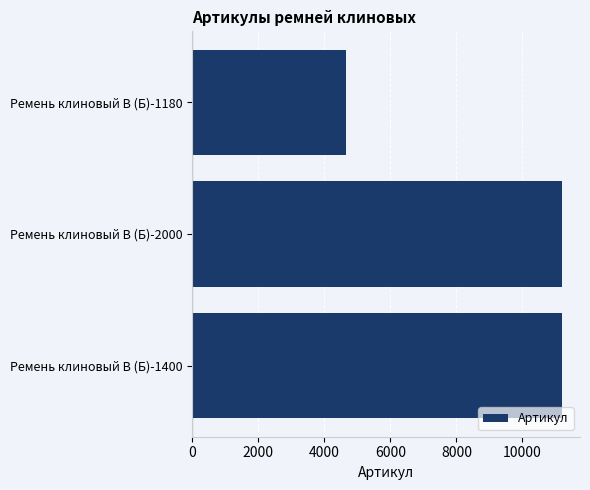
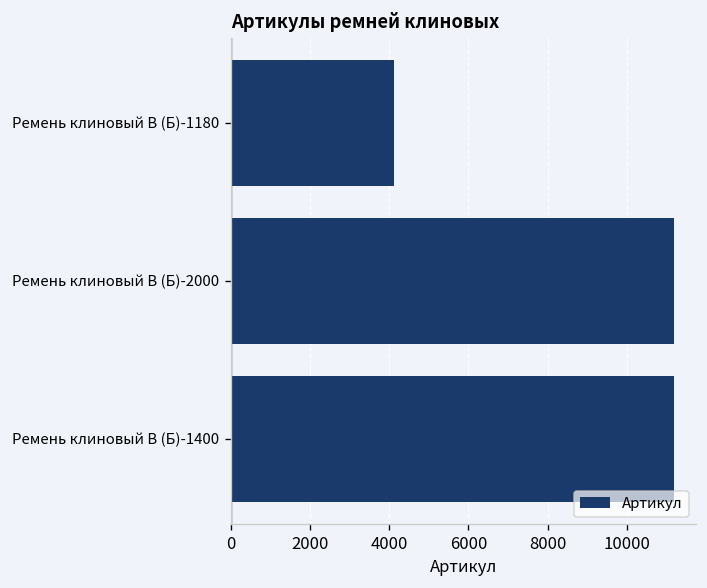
Ремень клиновый В (Б)-1180: 4700 -> 4100
